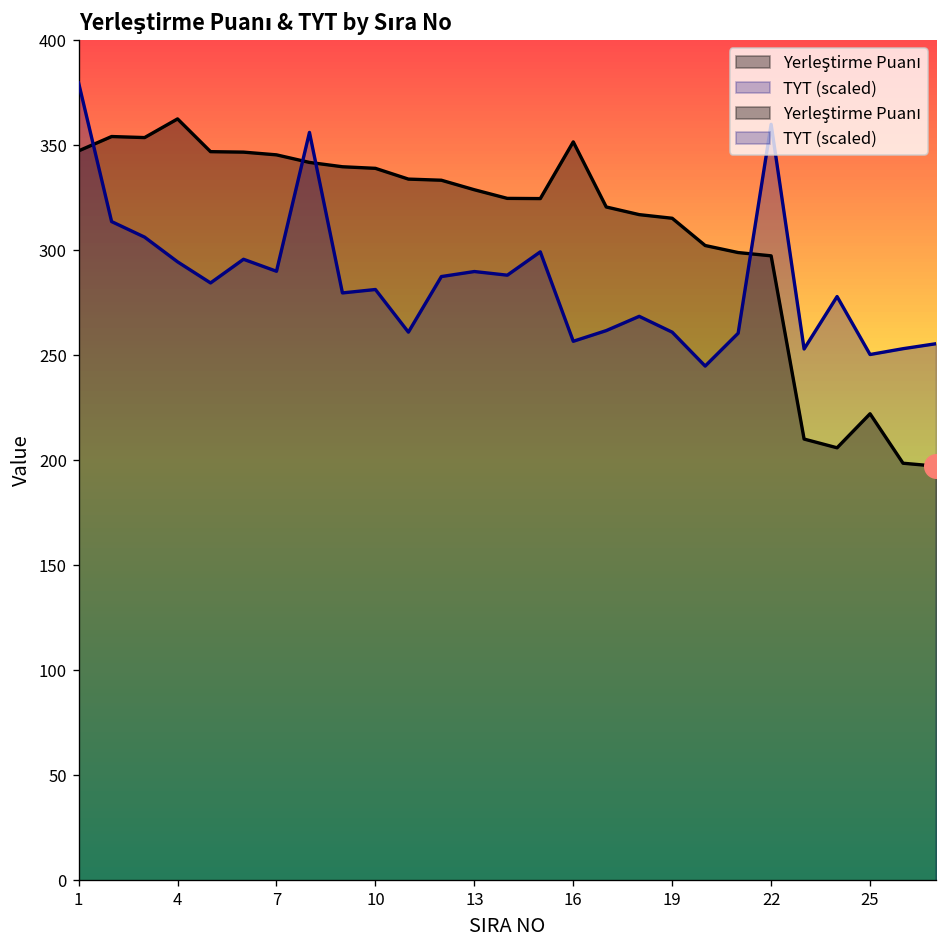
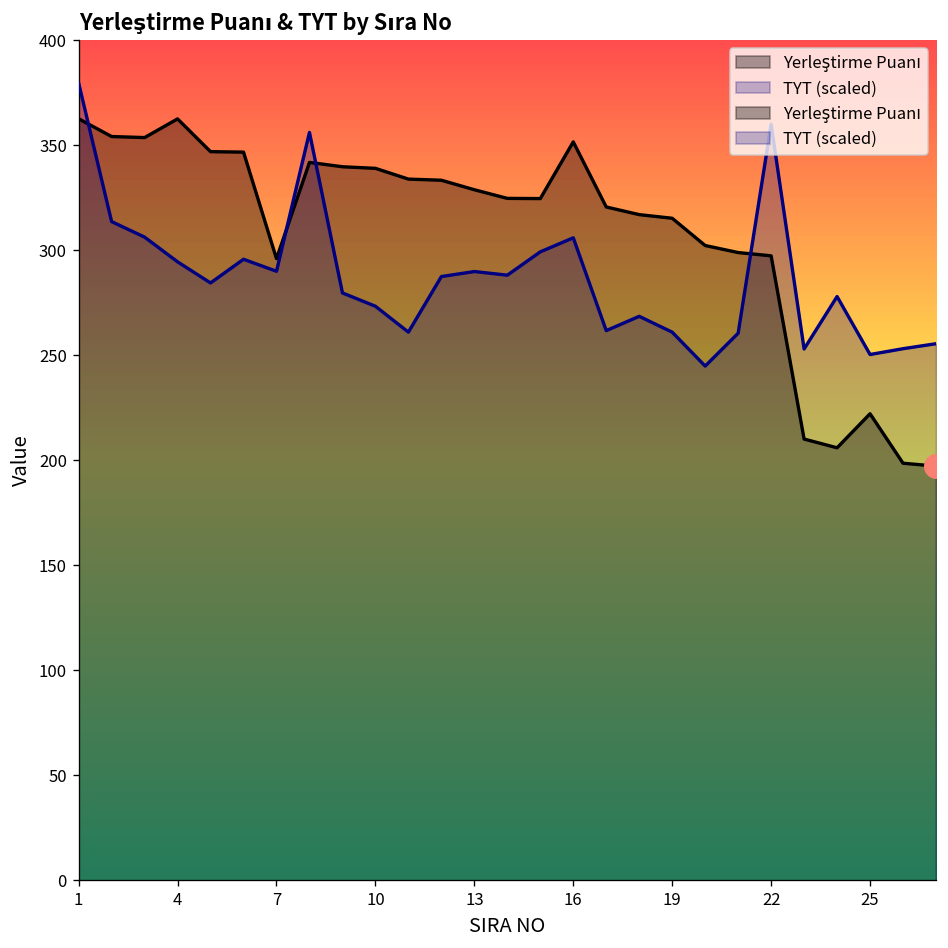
Yerleştirme Puanı, 1: 347 -> 363
Yerleştirme Puanı, 7: 345 -> 296
TYT (scaled), 10: 281 -> 273
TYT (scaled), 16: 257 -> 306
